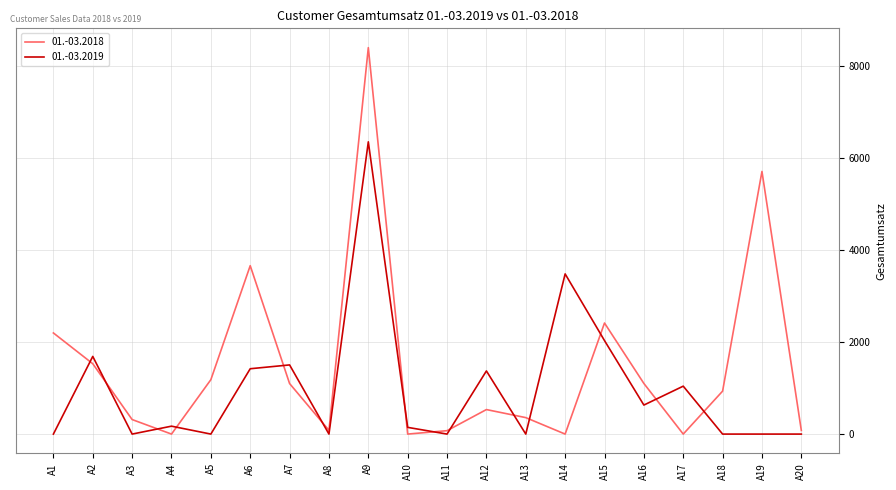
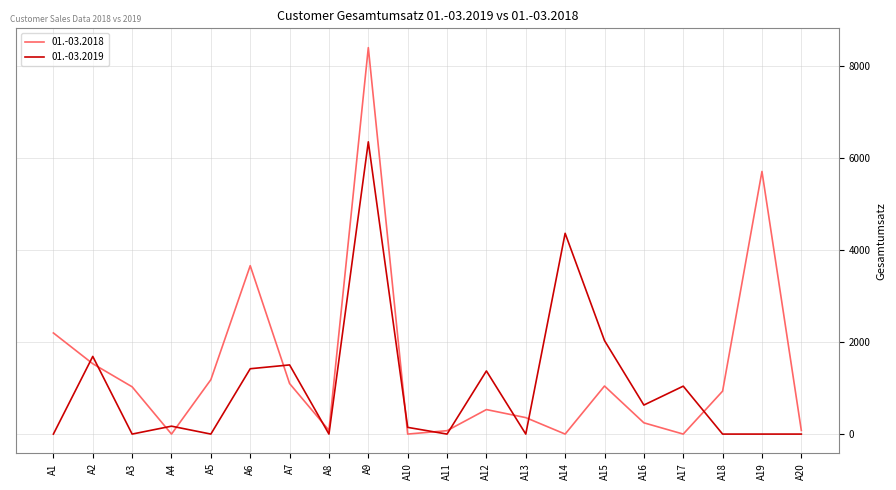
01.-03.2018, A3: 300 -> 1000
01.-03.2019, A14: 3500 -> 4400
01.-03.2018, A15: 2400 -> 1000
01.-03.2018, A16: 1100 -> 200
